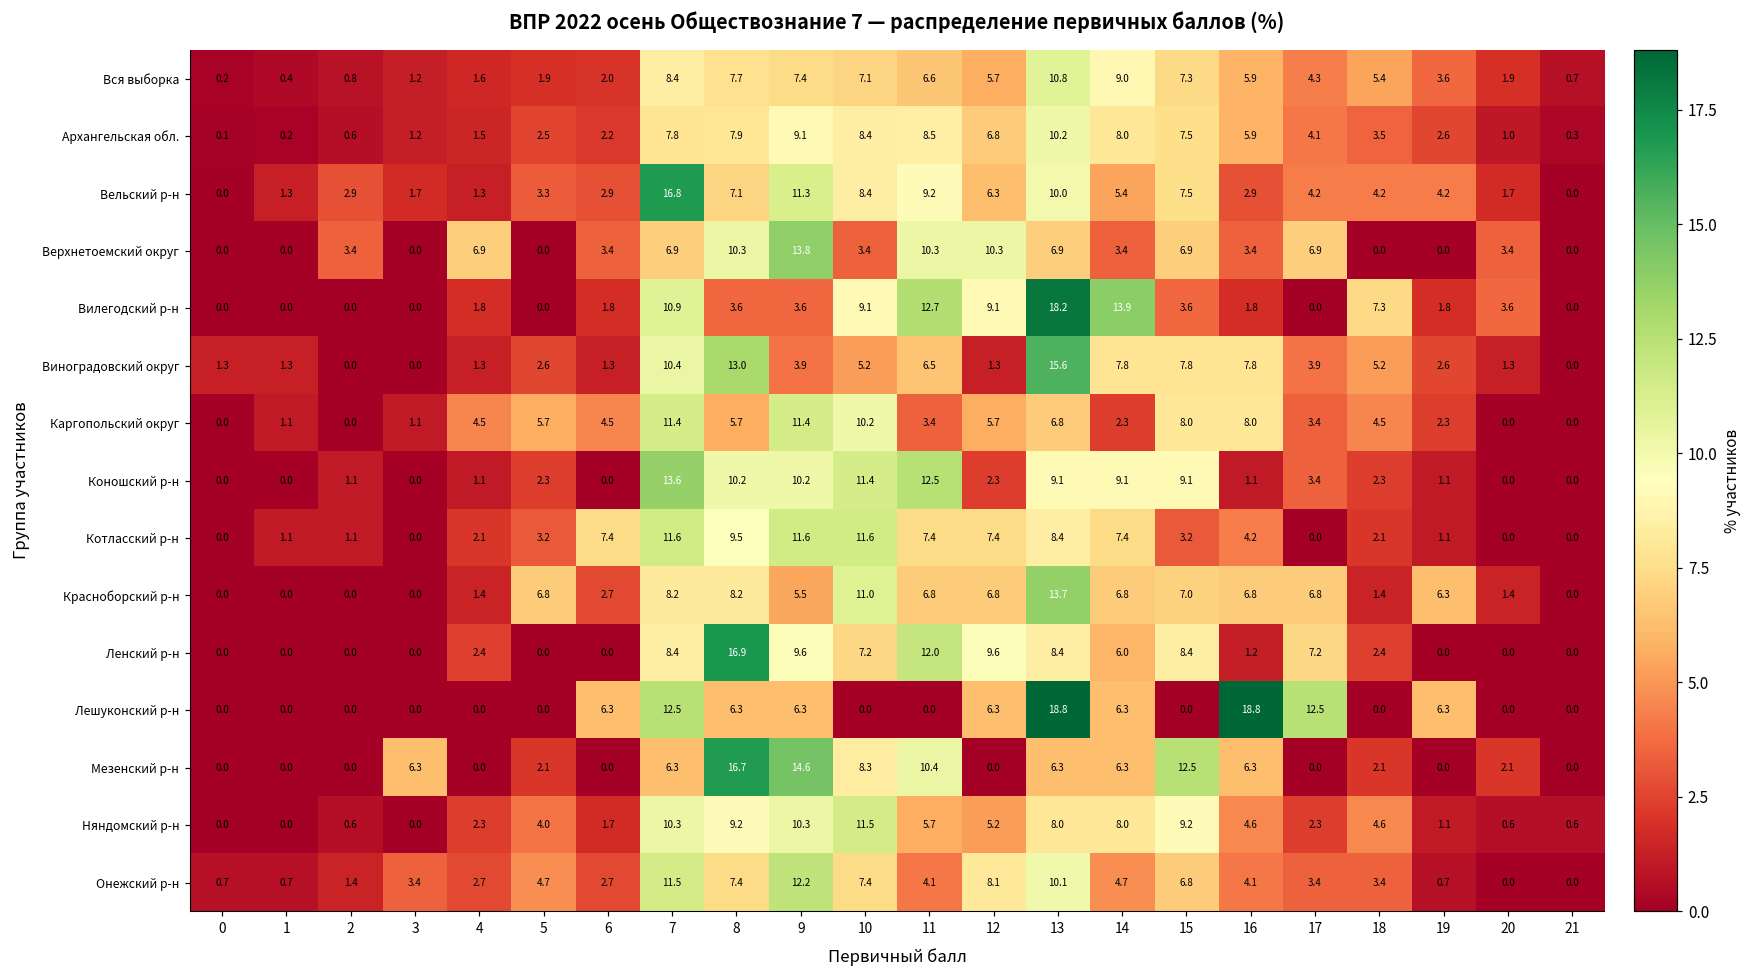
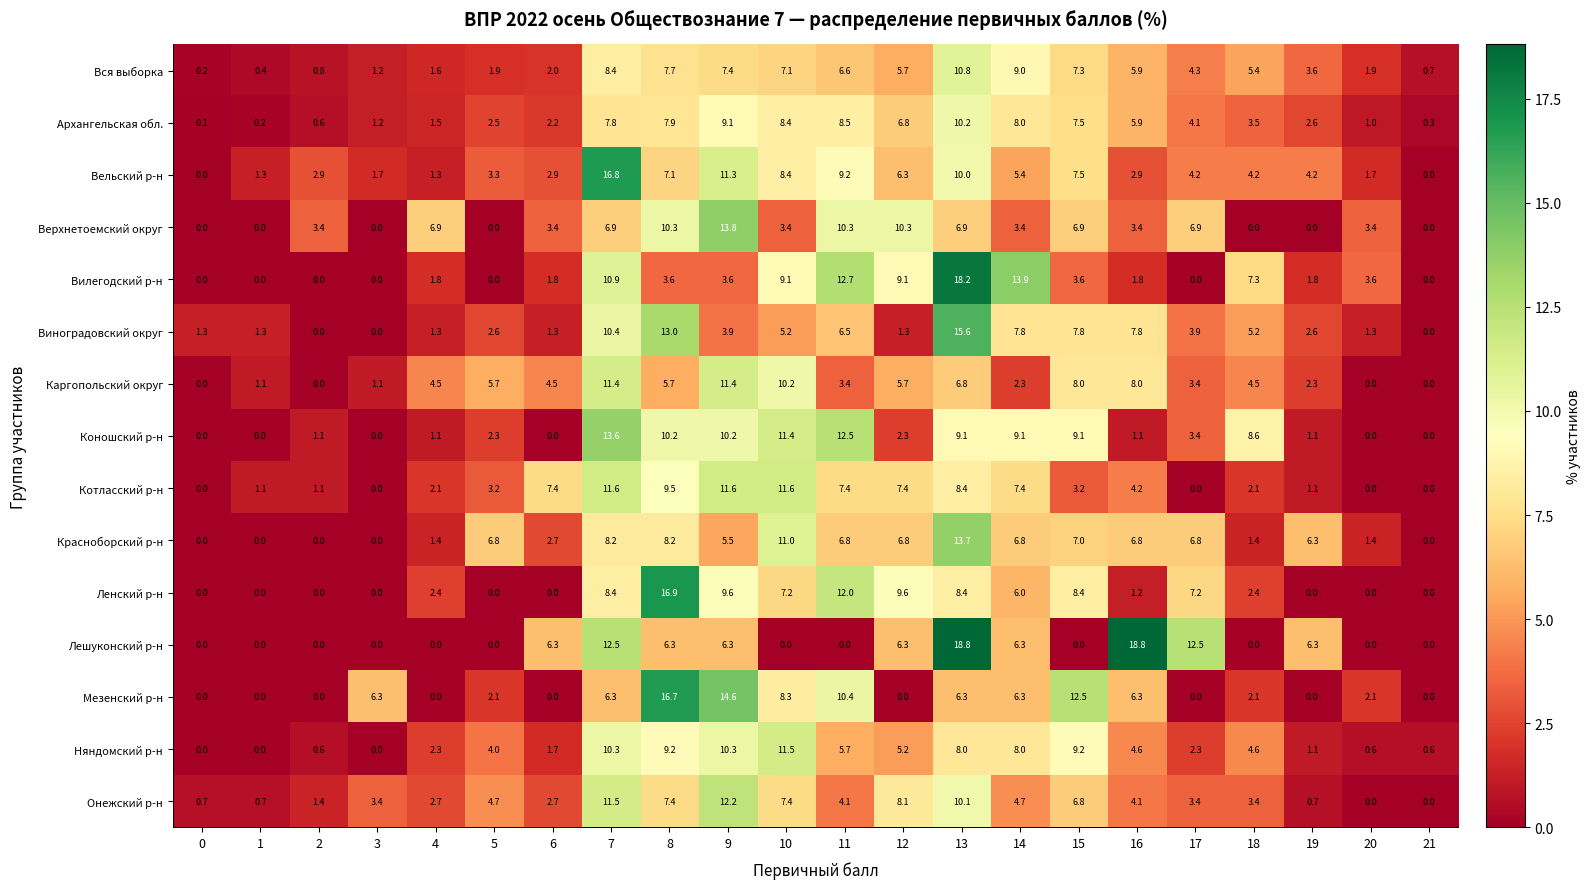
Коношский р-н, 18: 2.3 -> 8.6
